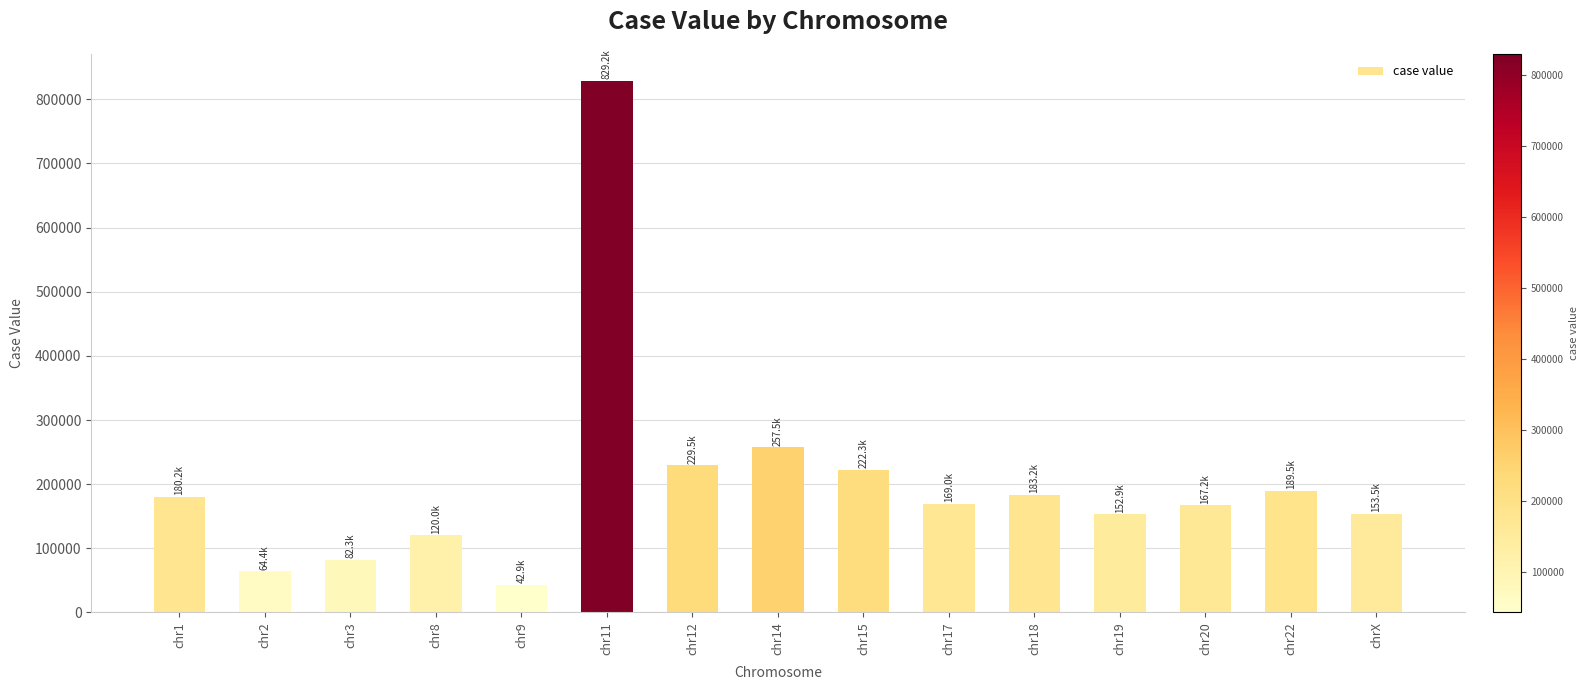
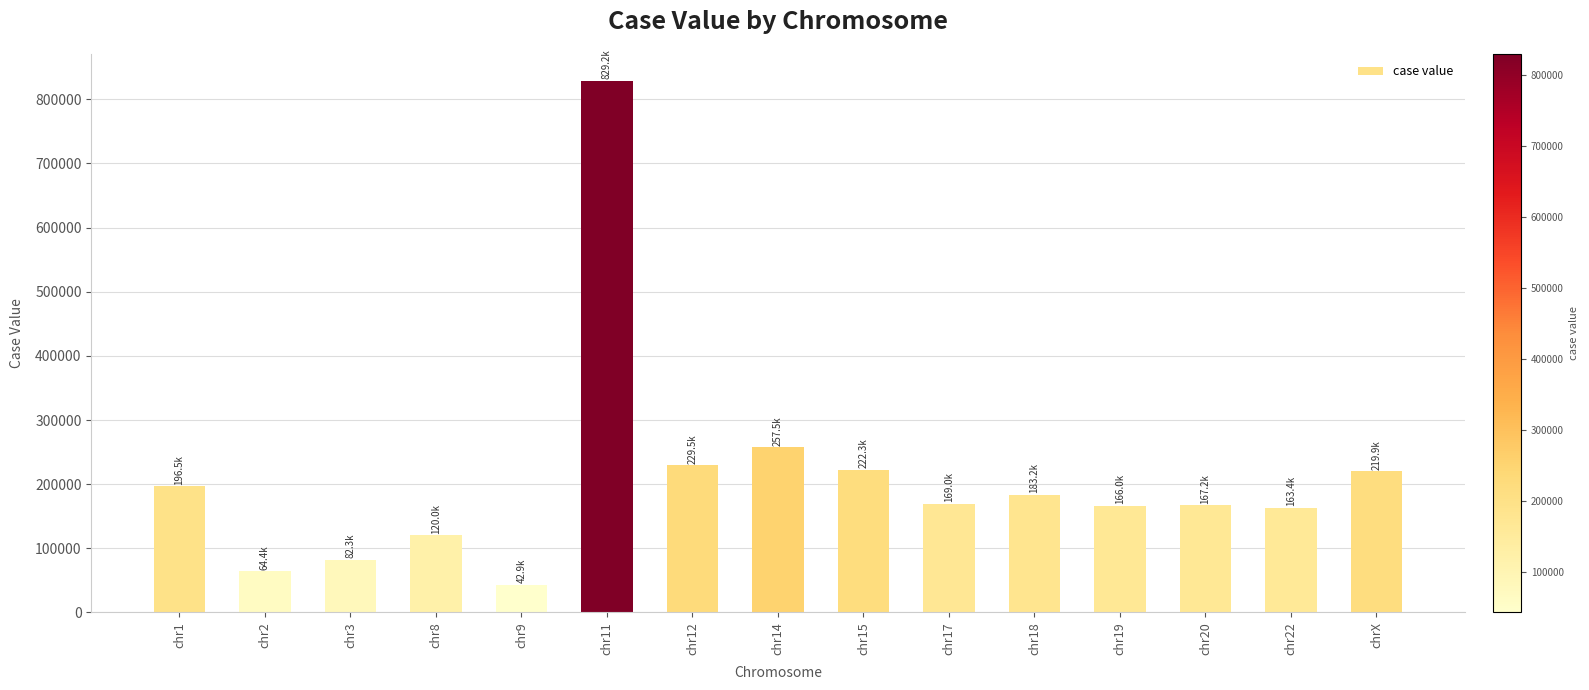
chr1: 180.2k -> 196.5k
chr19: 152.9k -> 166.0k
chr22: 189.5k -> 163.4k
chrX: 153.5k -> 219.9k
